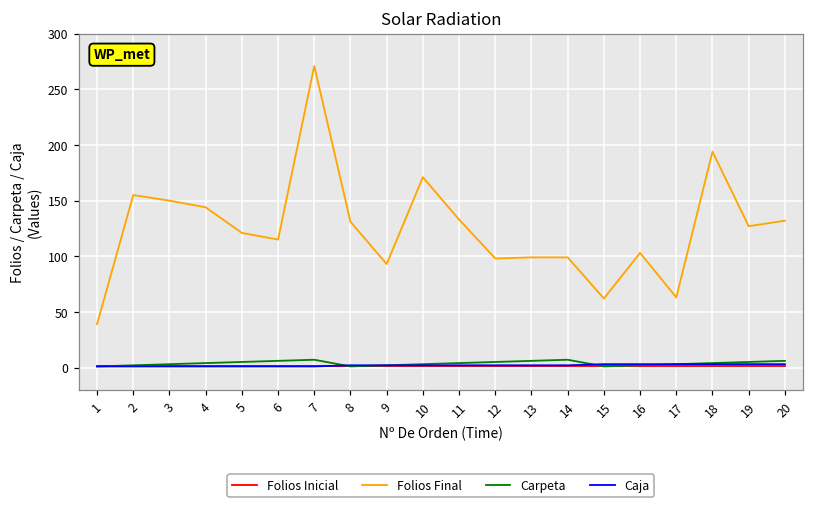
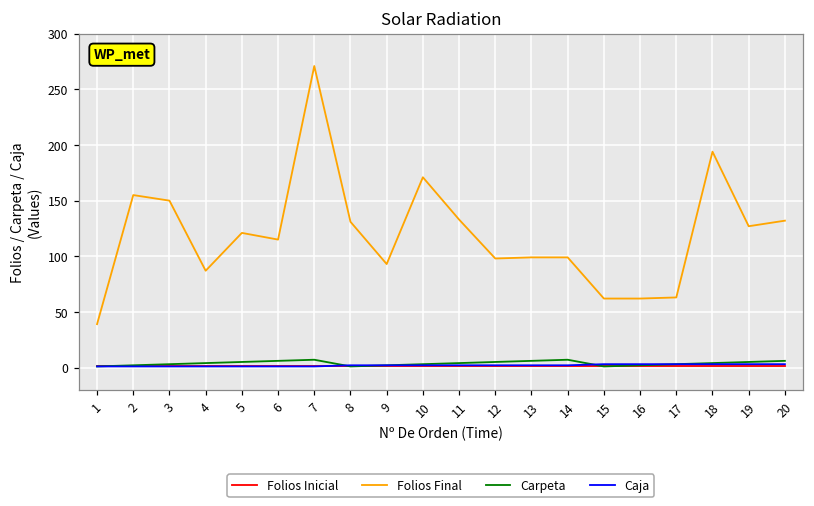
Folios Final, 4: 144 -> 87
Folios Final, 16: 103 -> 62
